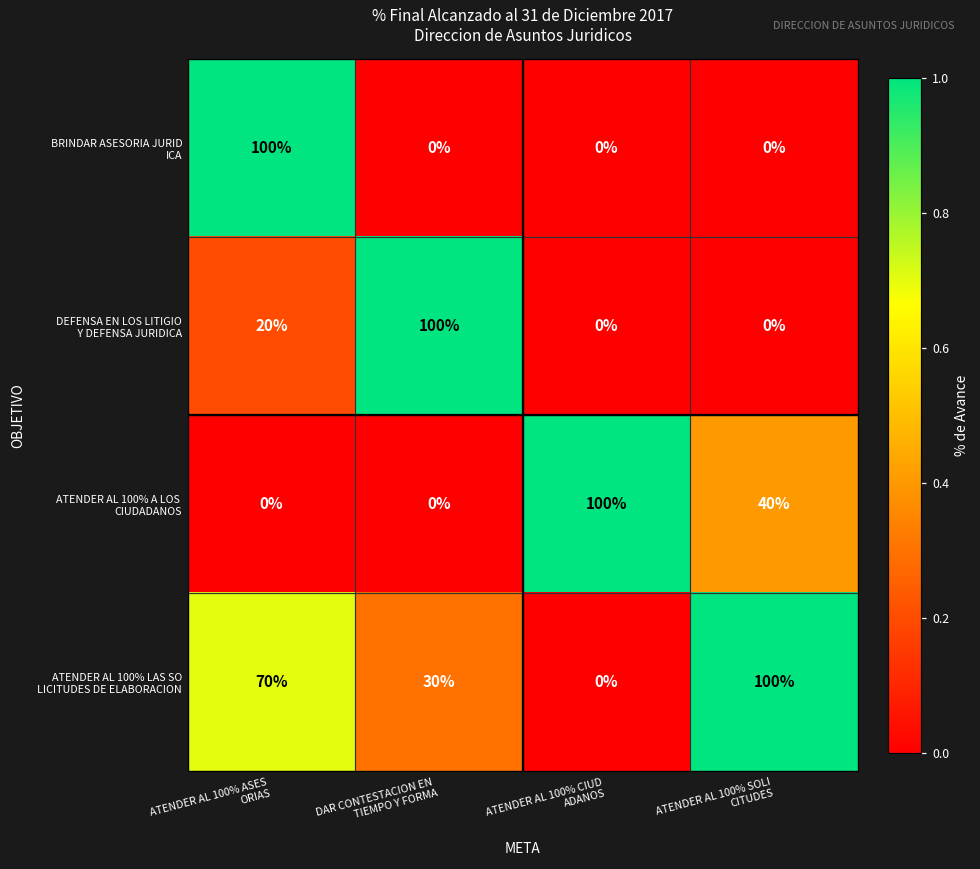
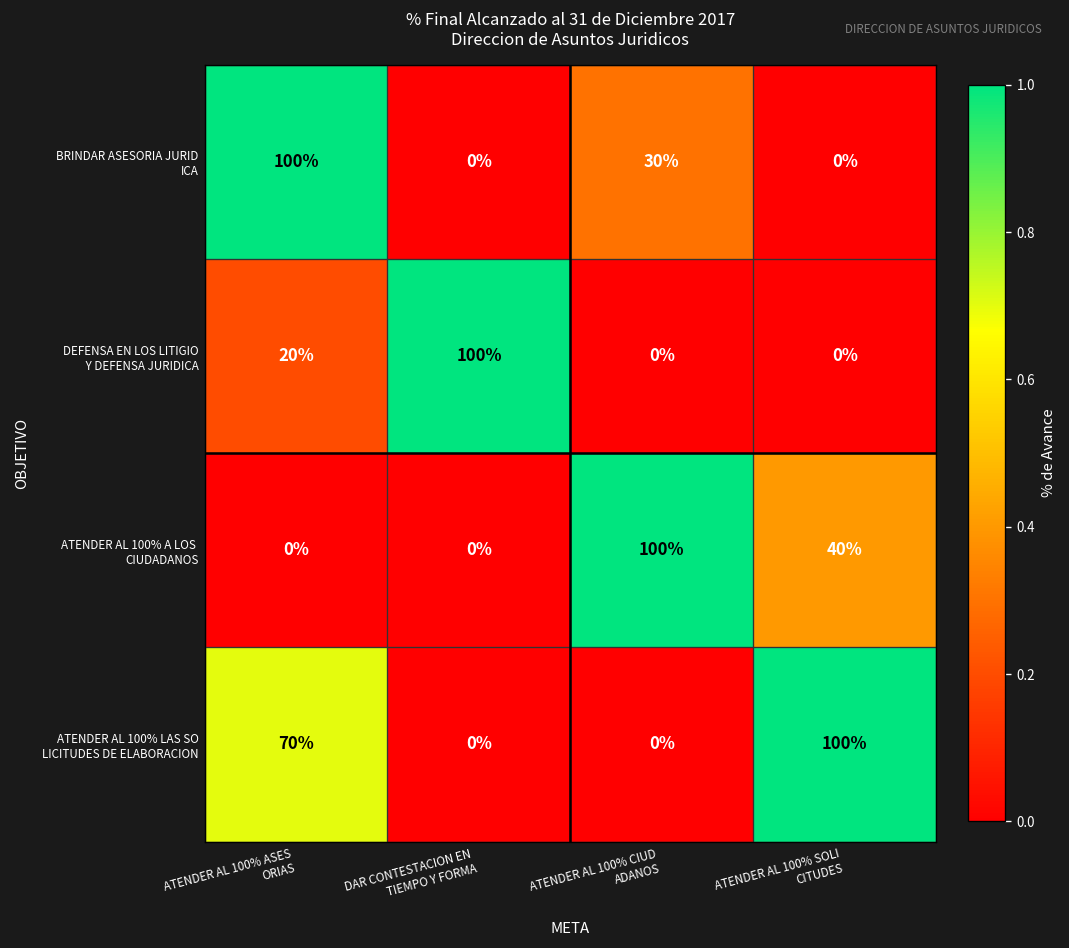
BRINDAR ASESORIA JURID ICA, ATENDER AL 100% CIUD ADANOS: 0% -> 30%
ATENDER AL 100% LAS SO LICITUDES DE ELABORACION, DAR CONTESTACION EN TIEMPO Y FORMA: 30% -> 0%
